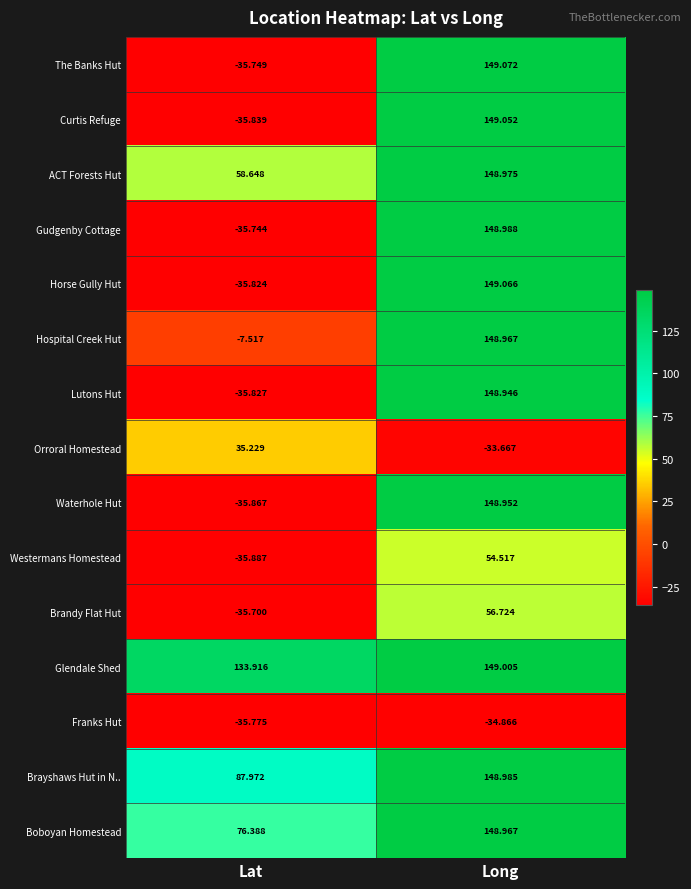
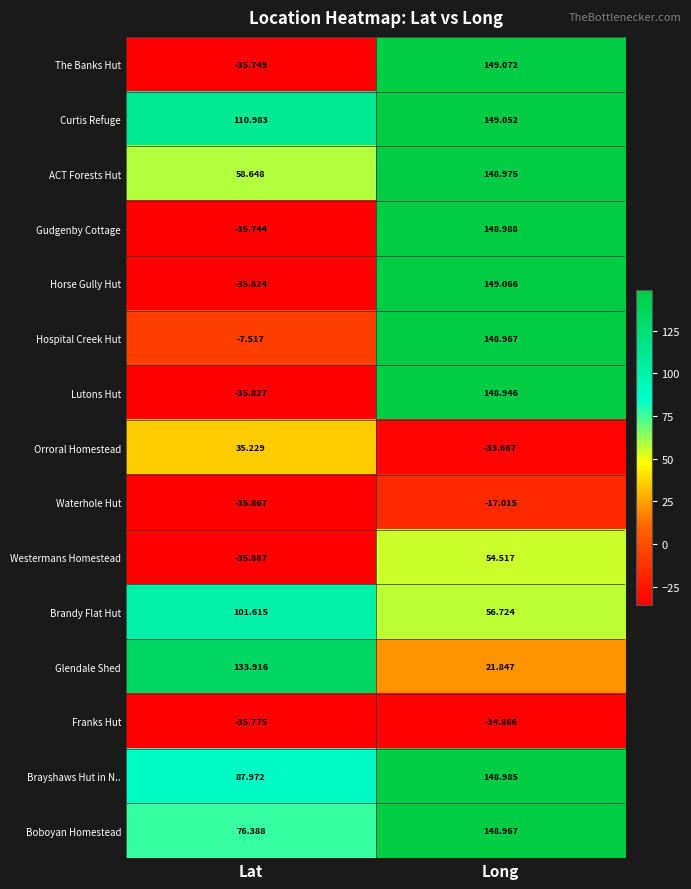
Curtis Refuge, Lat: -35.839 -> 110.983
Waterhole Hut, Long: 148.952 -> -17.015
Brandy Flat Hut, Lat: -35.700 -> 101.615
Glendale Shed, Long: 149.005 -> 21.847
